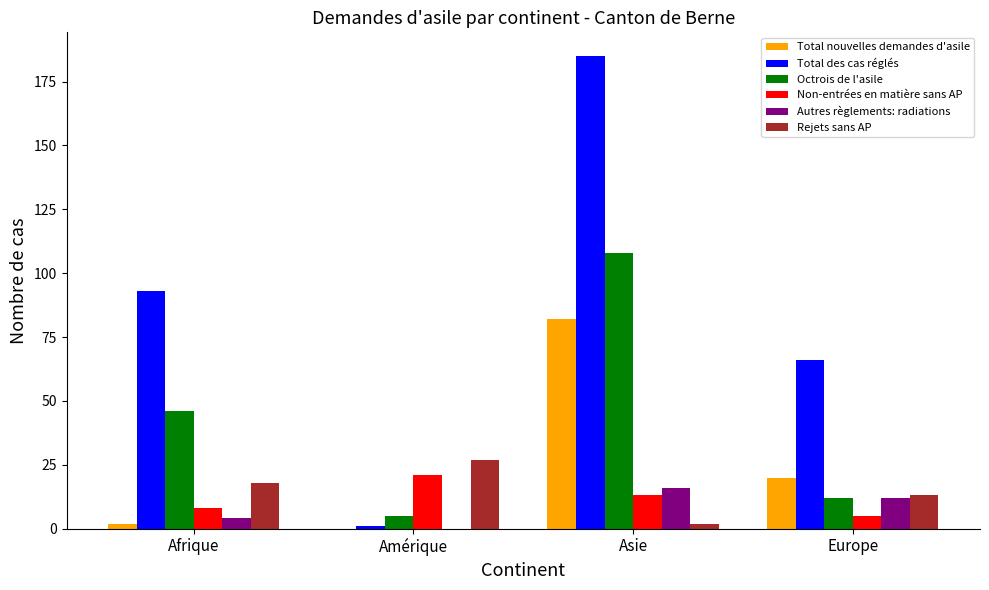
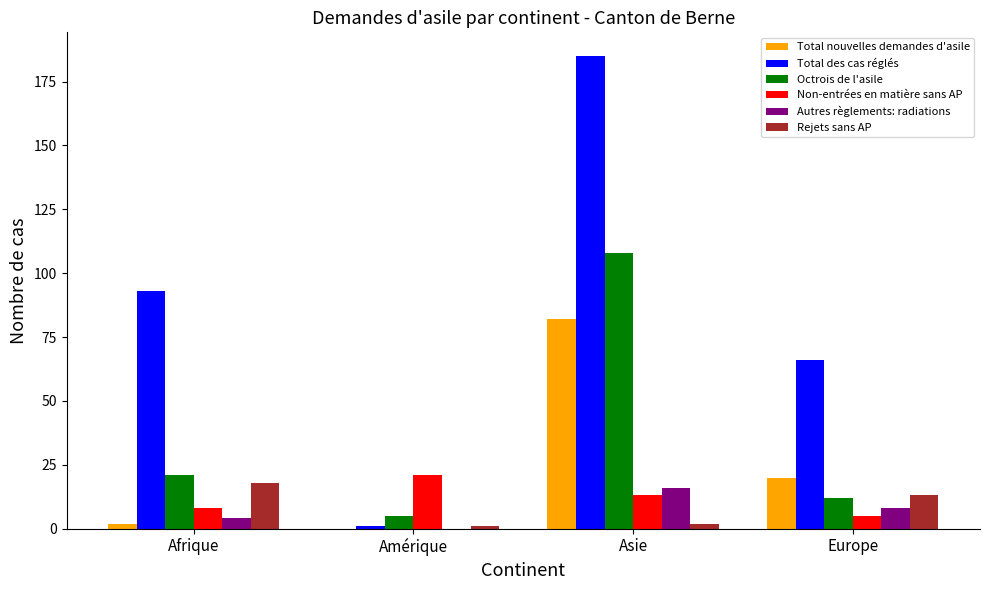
Octrois de l'asile, Afrique: 46 -> 21
Rejets sans AP, Amérique: 27 -> 1
Autres règlements: radiations, Europe: 12 -> 8
